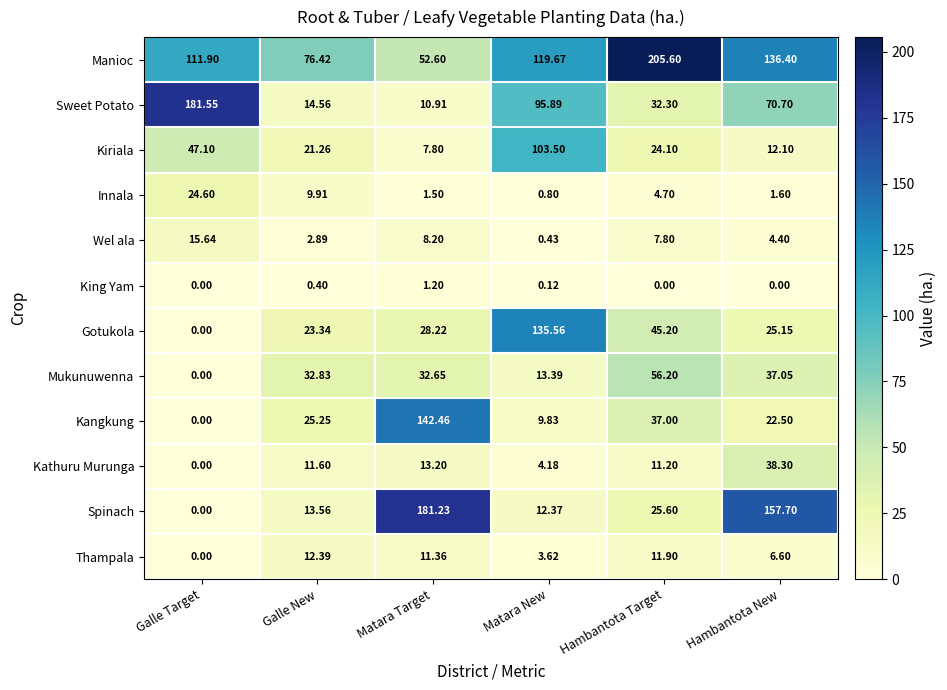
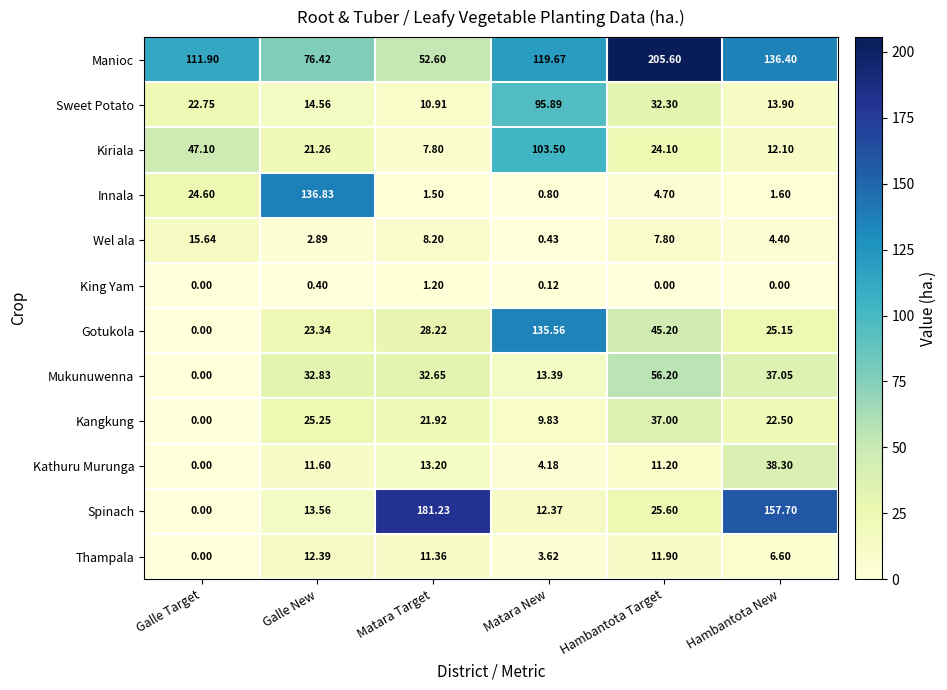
Sweet Potato, Galle Target: 181.55 -> 22.75
Sweet Potato, Hambantota New: 70.70 -> 13.90
Innala, Galle New: 9.91 -> 136.83
Kangkung, Matara Target: 142.46 -> 21.92
